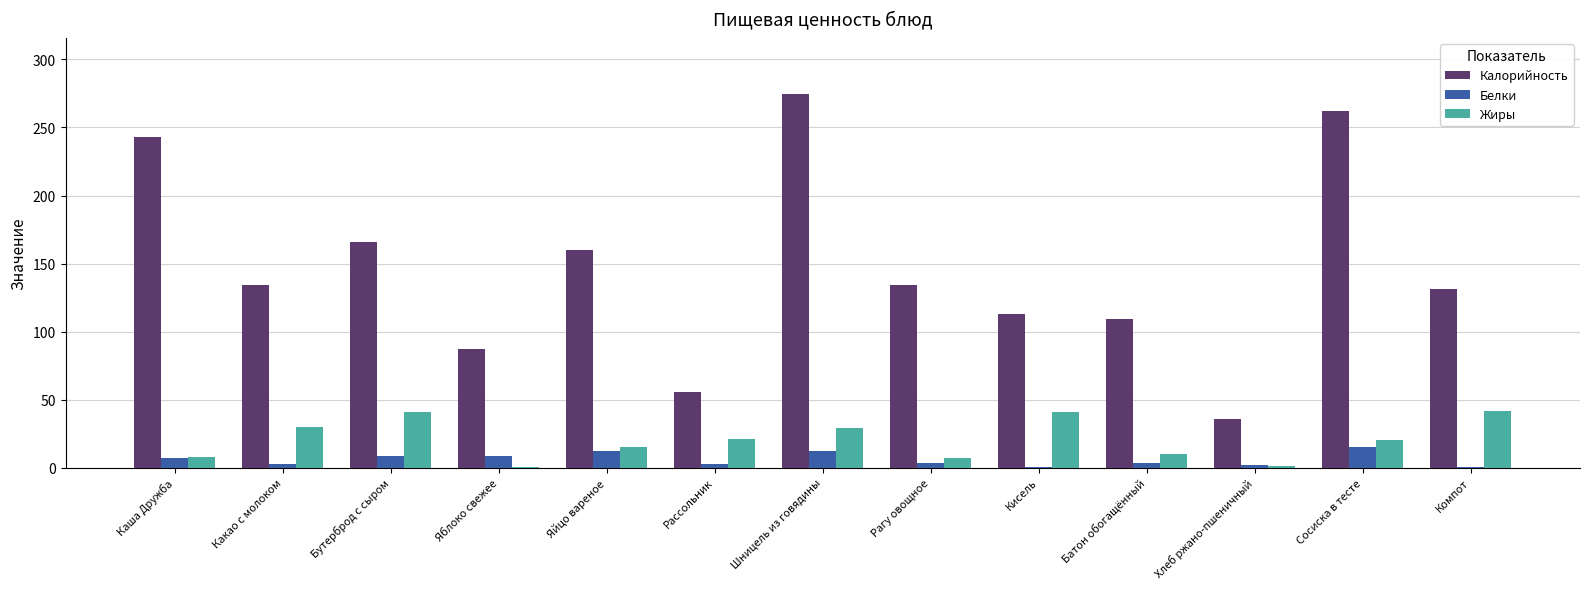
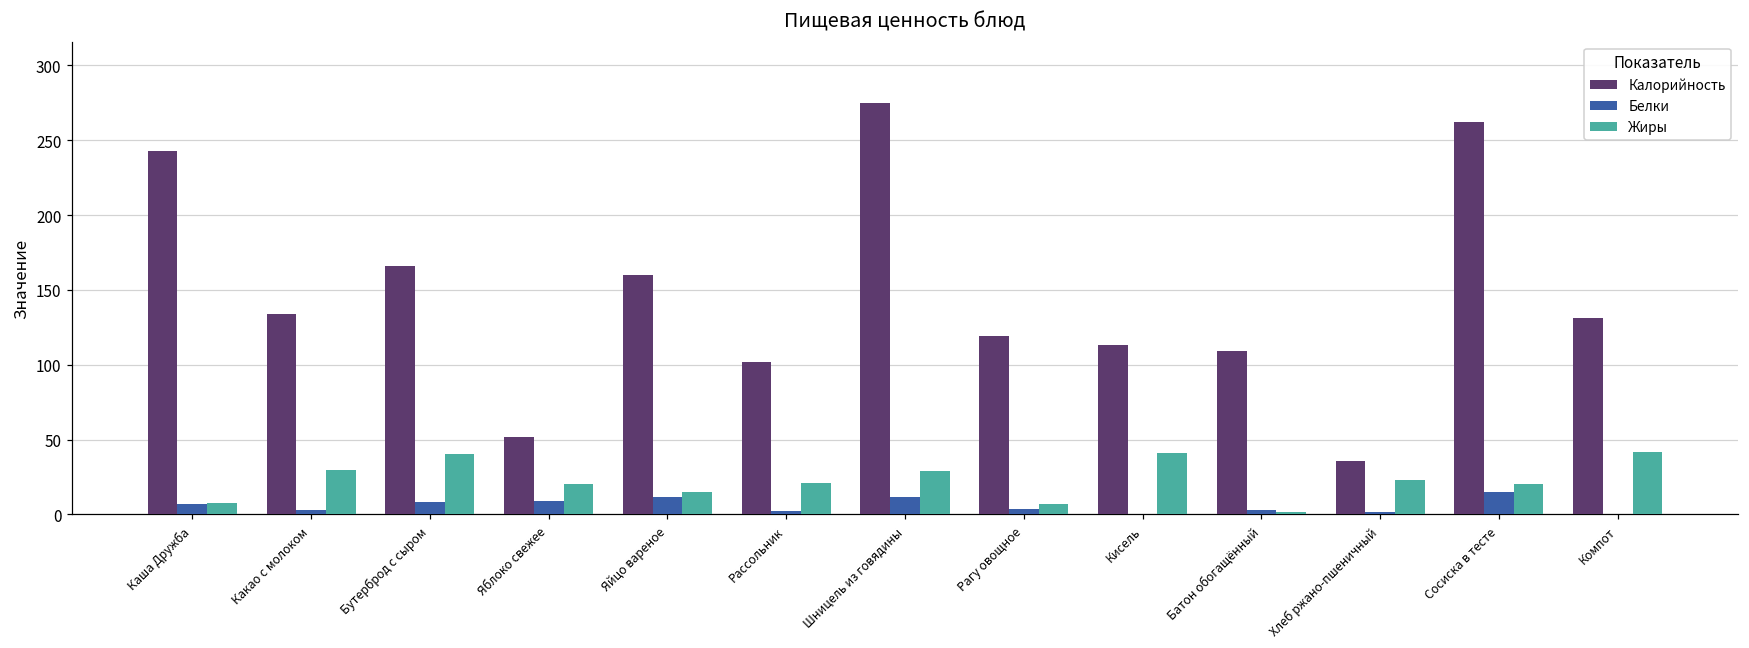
Калорийность, Яблоко свежее: 87 -> 52
Жиры, Яблоко свежее: 0 -> 20
Калорийность, Рассольник: 56 -> 102
Калорийность, Рагу овощное: 134 -> 119
Жиры, Батон обогащённый: 10 -> 2
Жиры, Хлеб ржано-пшеничный: 1 -> 23
